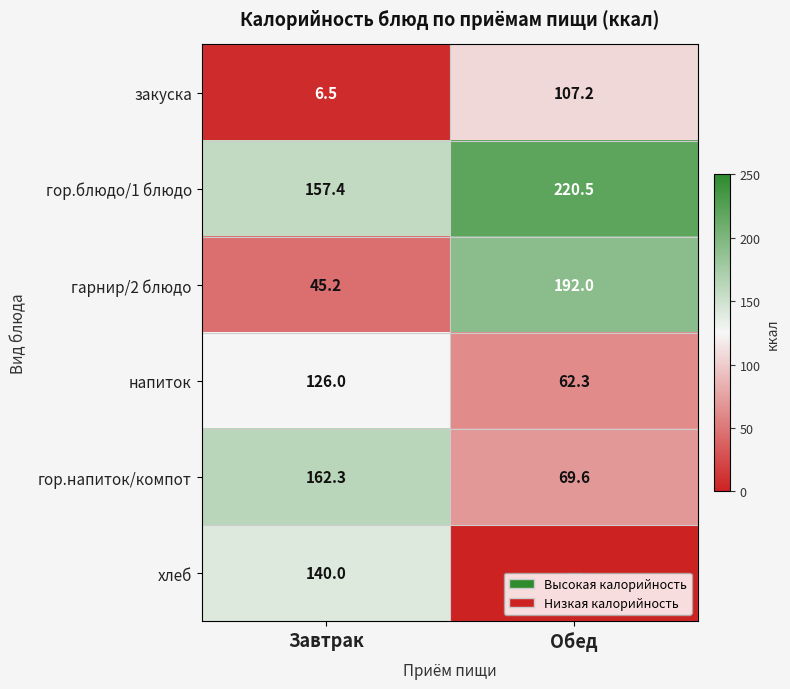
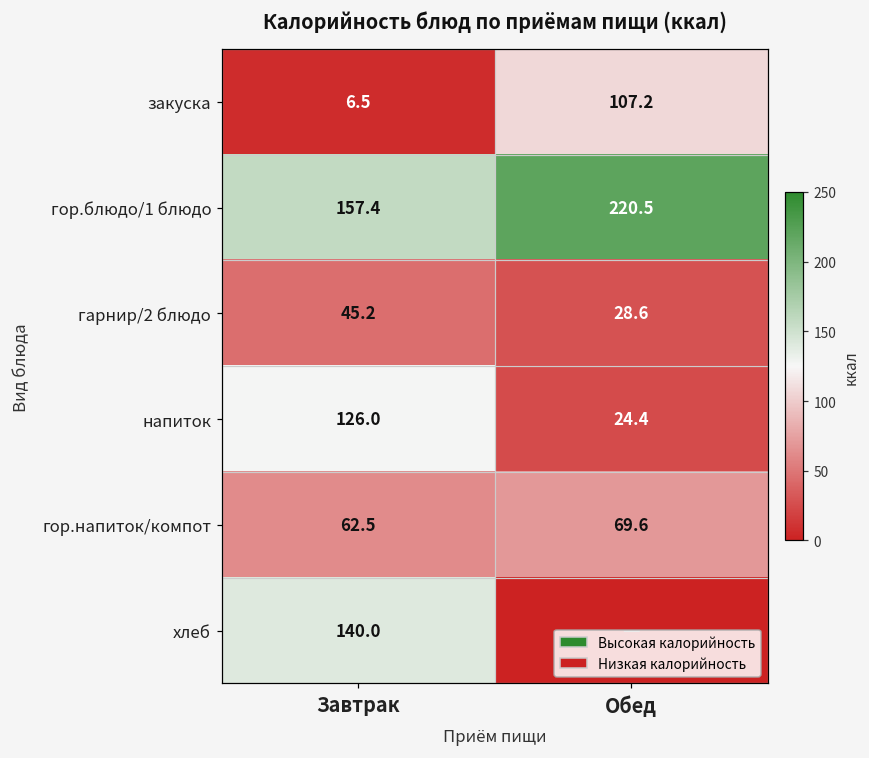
гарнир/2 блюдо, Обед: 192.0 -> 28.6
напиток, Обед: 62.3 -> 24.4
гор.напиток/компот, Завтрак: 162.3 -> 62.5
